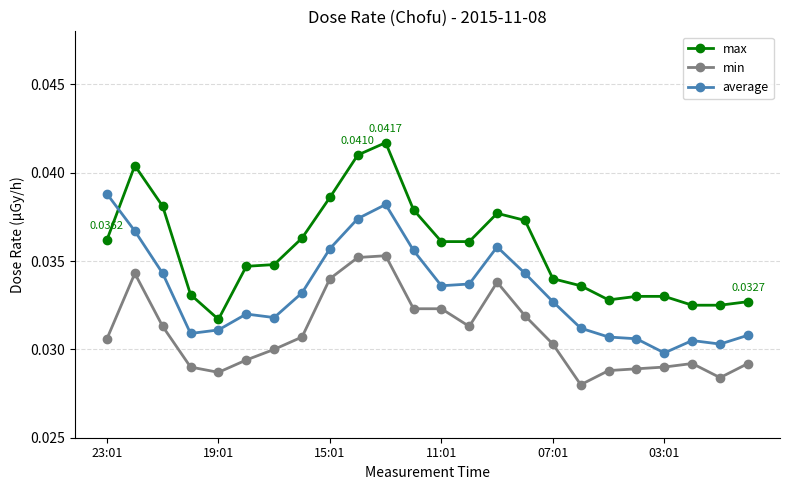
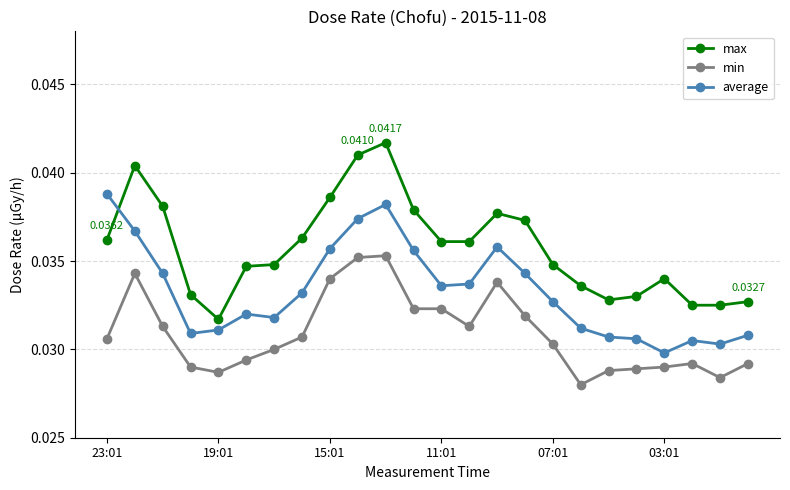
max, 07:01: 0.0340 -> 0.0348
max, 03:01: 0.033 -> 0.034
